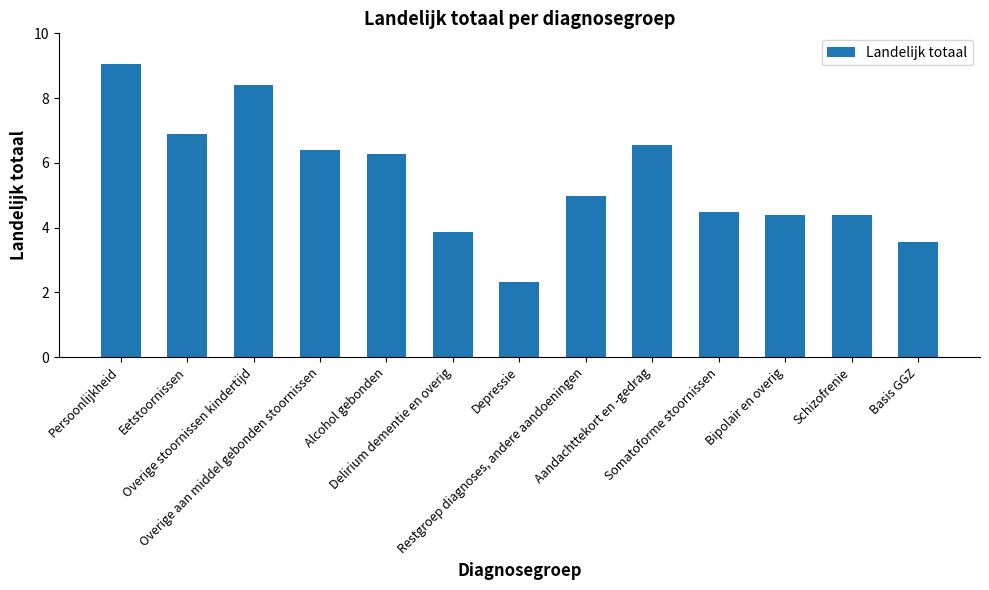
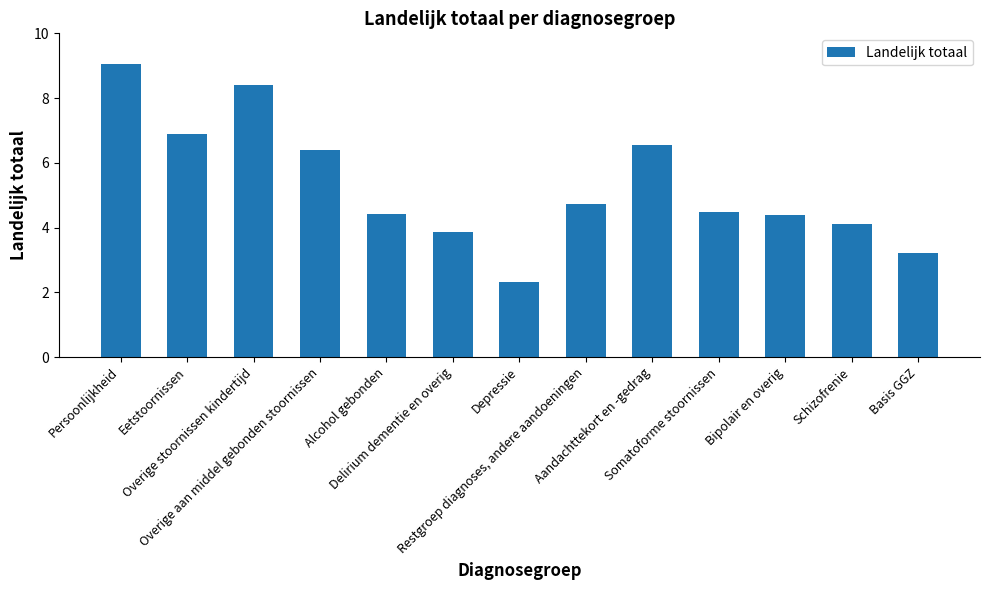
Alcohol gebonden: 6.3 -> 4.4
Restgroep diagnoses, andere aandoeningen: 5.0 -> 4.7
Schizofrenie: 4.4 -> 4.1
Basis GGZ: 3.6 -> 3.2
